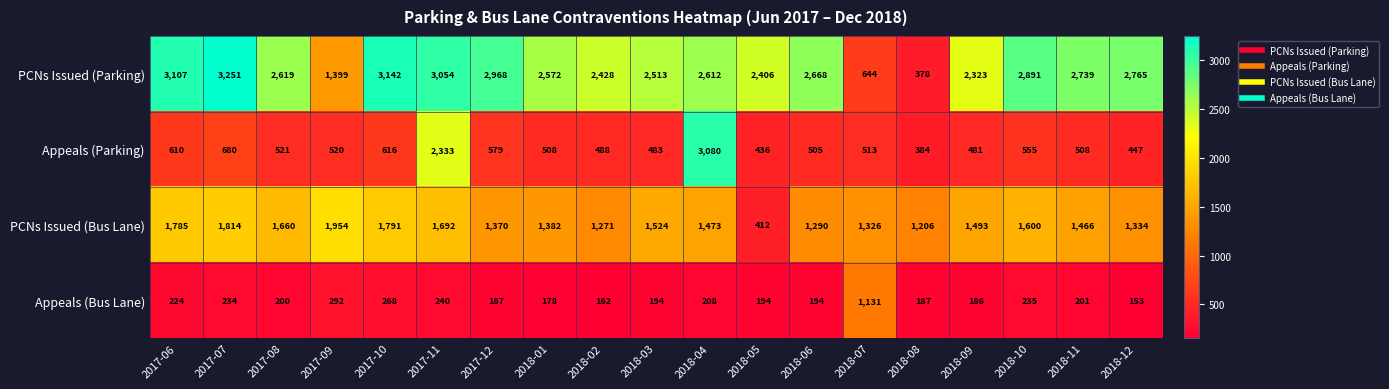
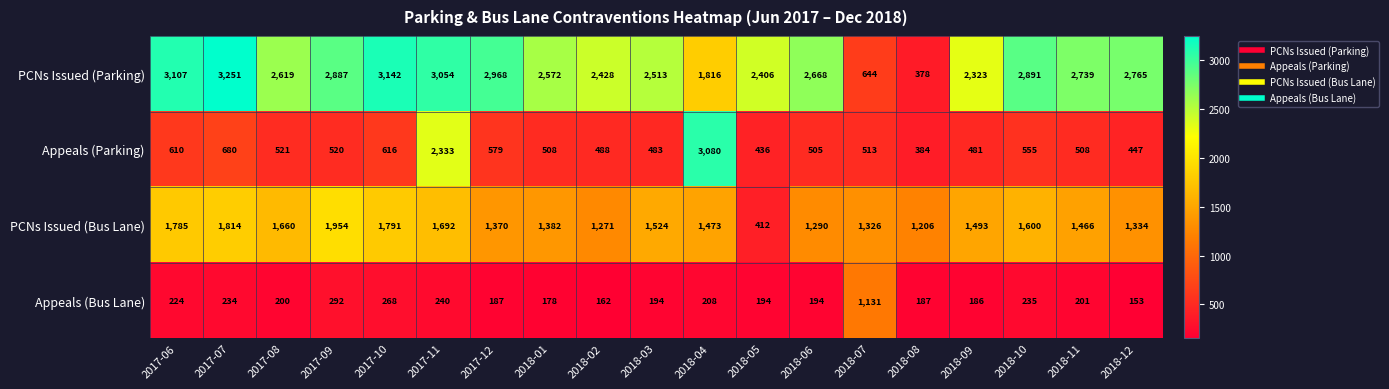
PCNs Issued (Parking), 2017-09: 1,399 -> 2,887
PCNs Issued (Parking), 2018-04: 2,612 -> 1,816
